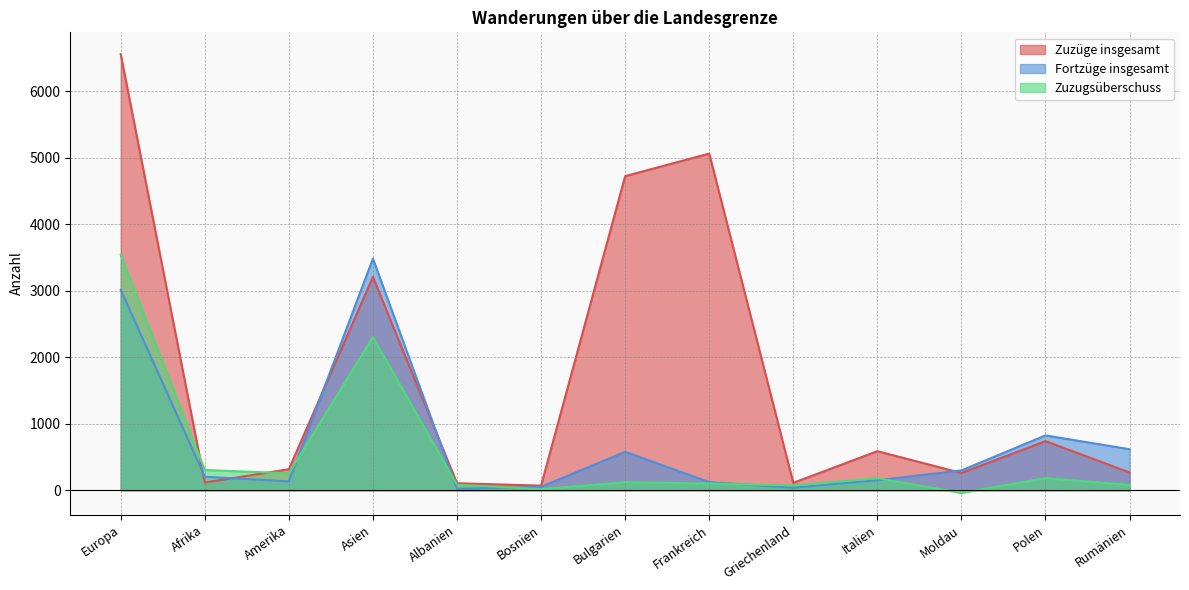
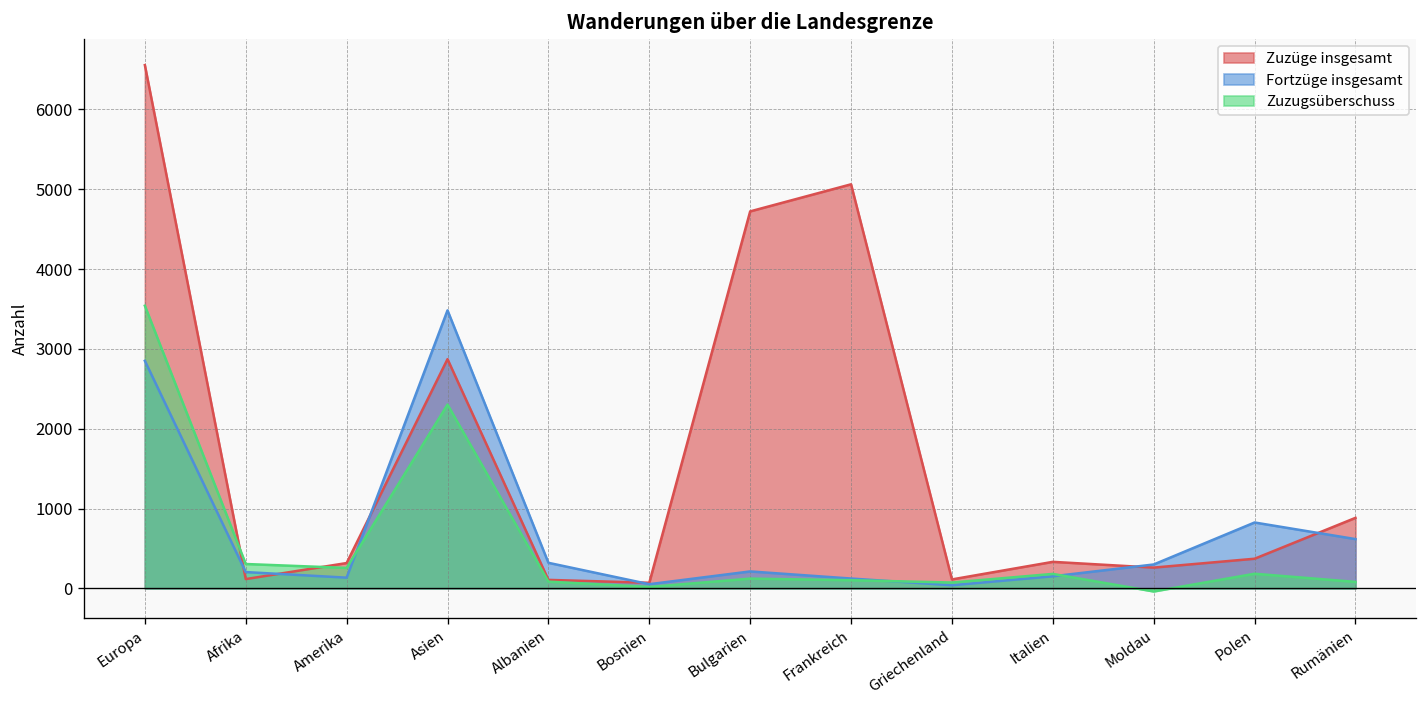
Fortzüge insgesamt, Europa: 3000 -> 2900
Zuzüge insgesamt, Asien: 3200 -> 2900
Fortzüge insgesamt, Albanien: 0 -> 300
Fortzüge insgesamt, Bulgarien: 600 -> 200
Zuzüge insgesamt, Italien: 600 -> 300
Zuzüge insgesamt, Polen: 700 -> 400
Zuzüge insgesamt, Rumänien: 300 -> 900
